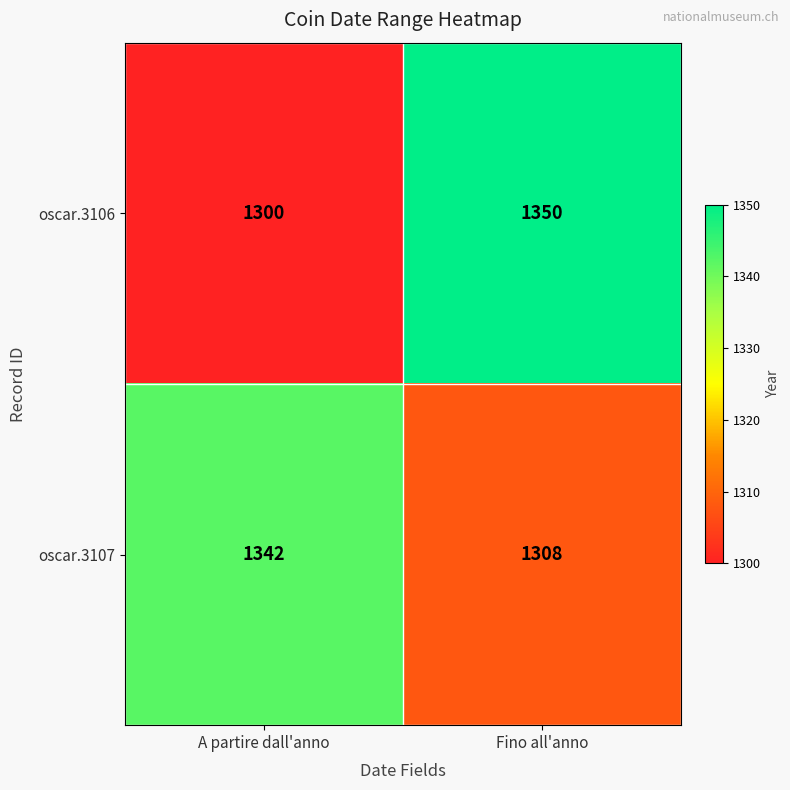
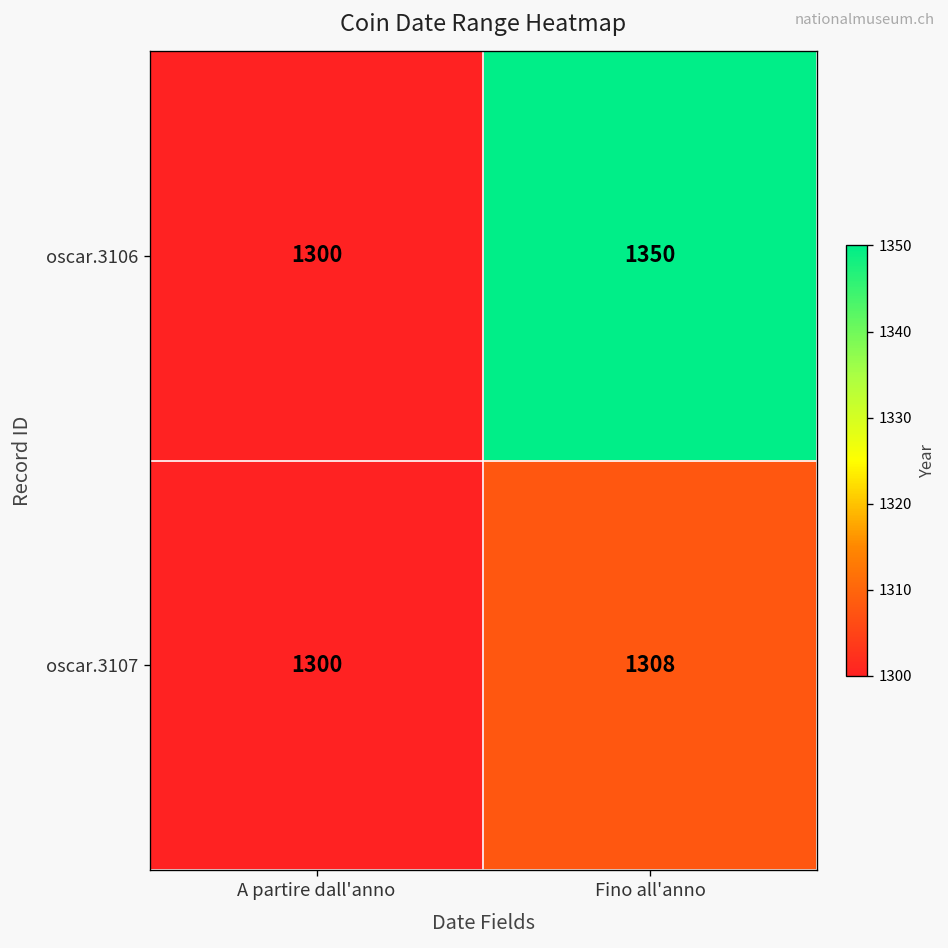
oscar.3107, A partire dall'anno: 1342 -> 1300
